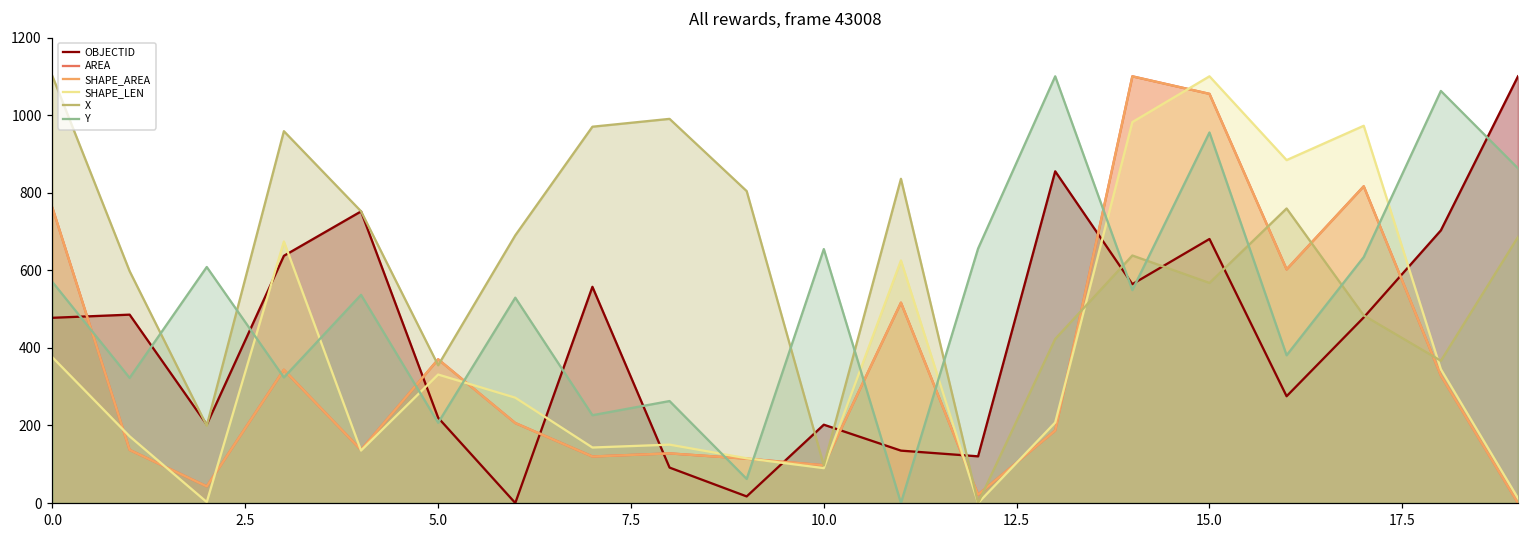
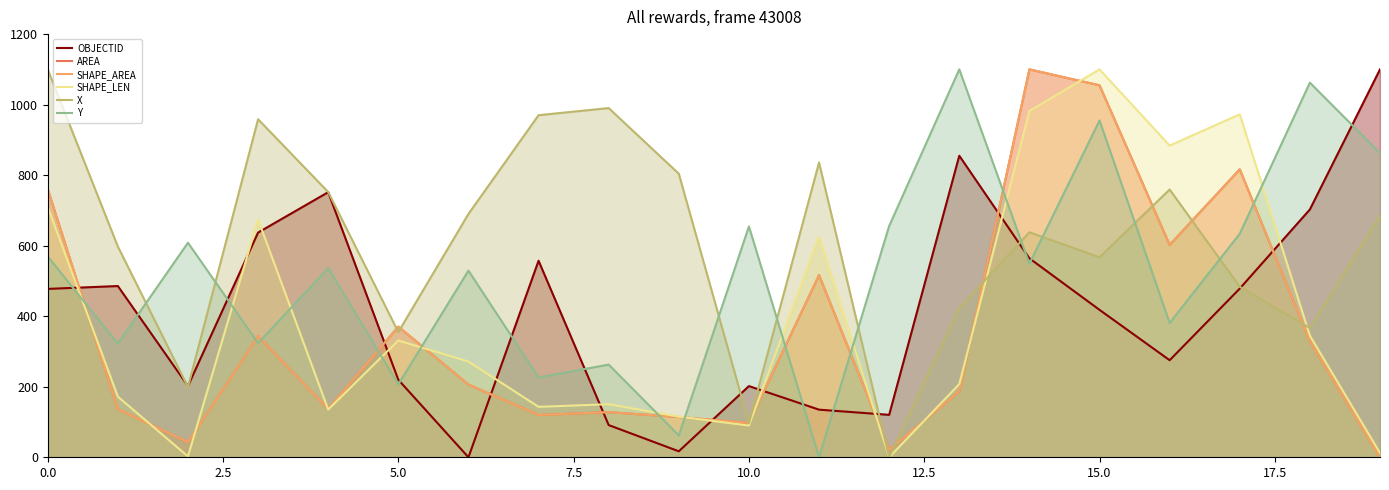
SHAPE_LEN, 0.0: 380 -> 710
OBJECTID, 15.0: 680 -> 420
